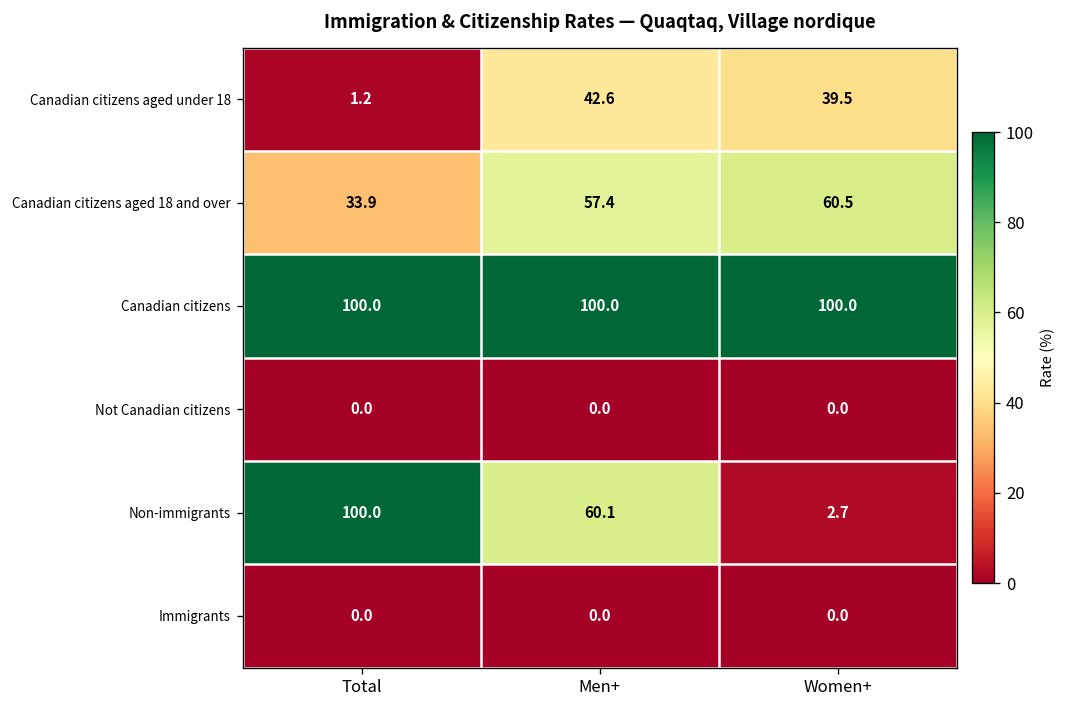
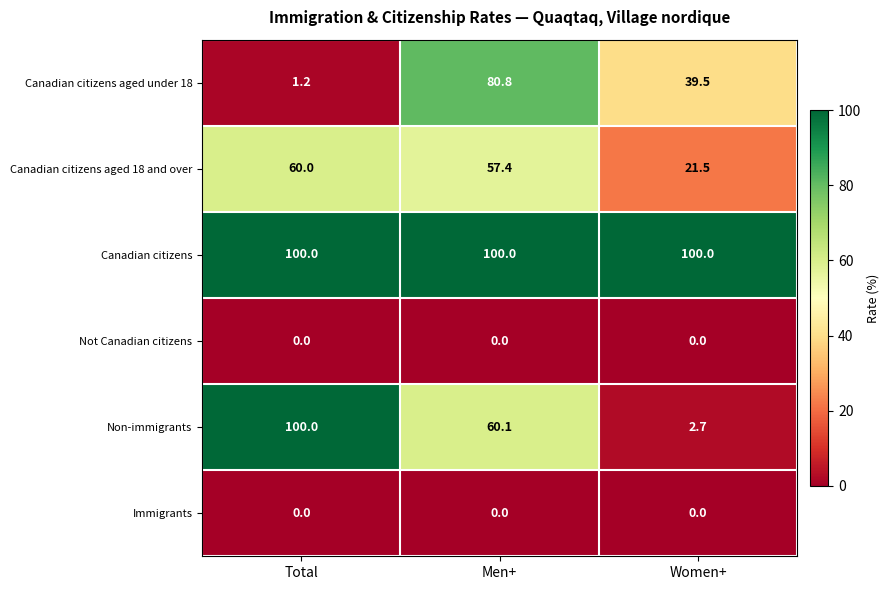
Canadian citizens aged under 18, Men+: 42.6 -> 80.8
Canadian citizens aged 18 and over, Total: 33.9 -> 60.0
Canadian citizens aged 18 and over, Women+: 60.5 -> 21.5
